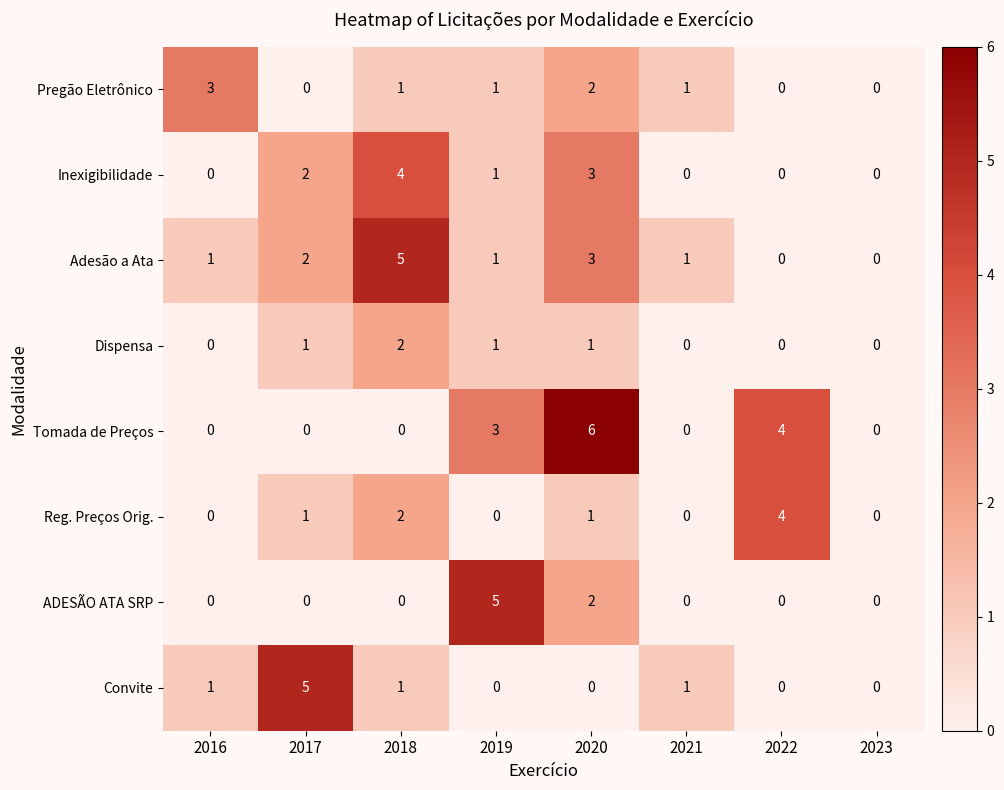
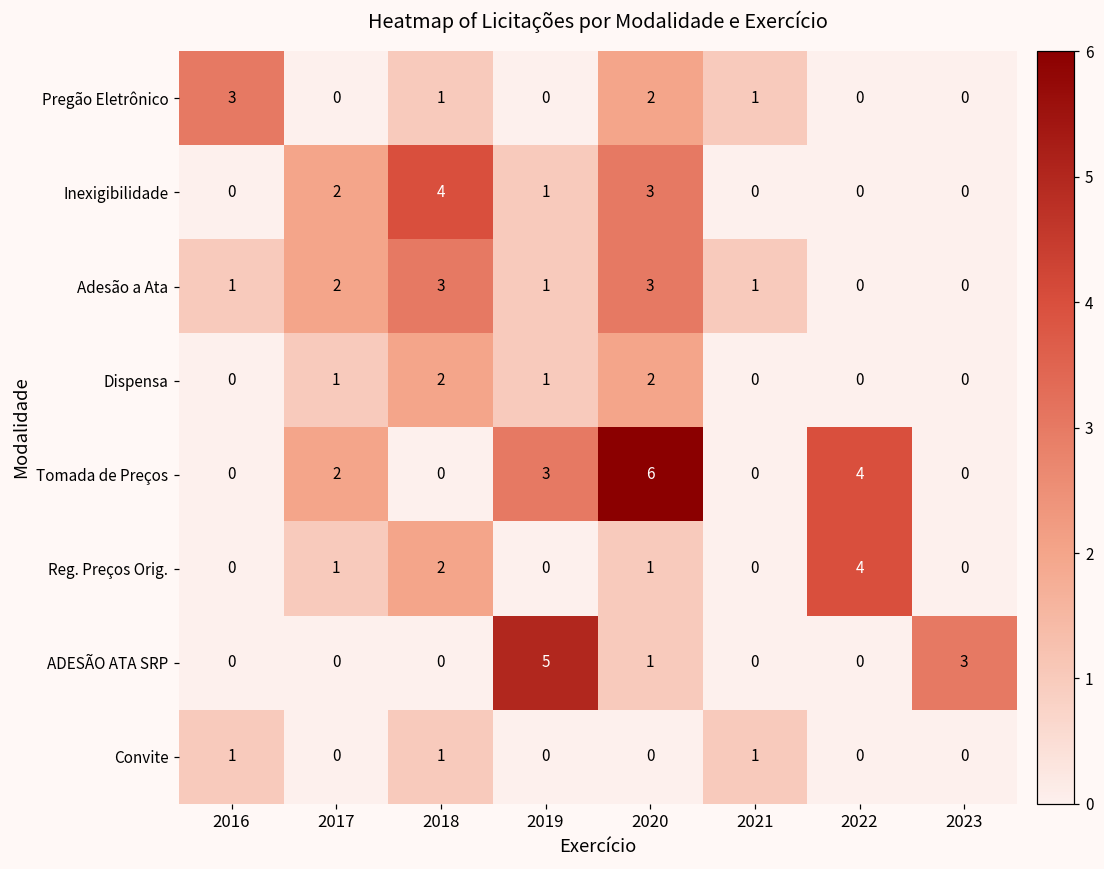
Pregão Eletrônico, 2019: 1 -> 0
Adesão a Ata, 2018: 5 -> 3
Dispensa, 2020: 1 -> 2
Tomada de Preços, 2017: 0 -> 2
ADESÃO ATA SRP, 2020: 2 -> 1
ADESÃO ATA SRP, 2023: 0 -> 3
Convite, 2017: 5 -> 0
